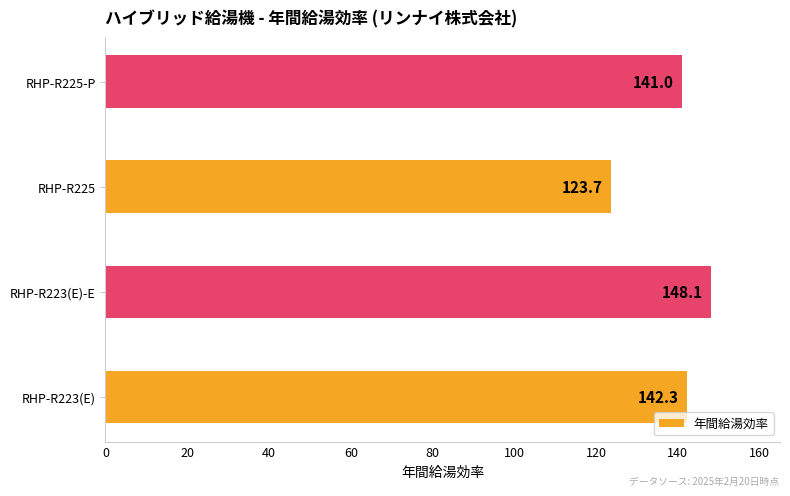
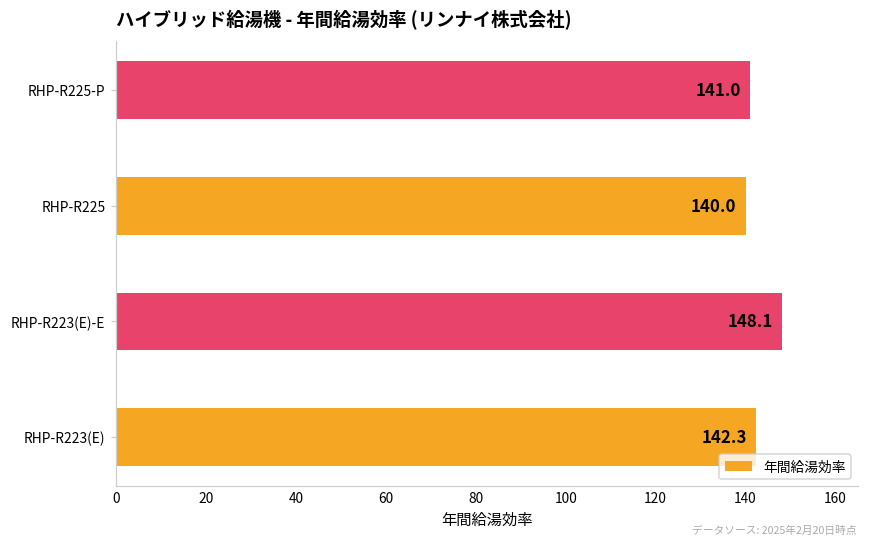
RHP-R225: 123.7 -> 140.0
